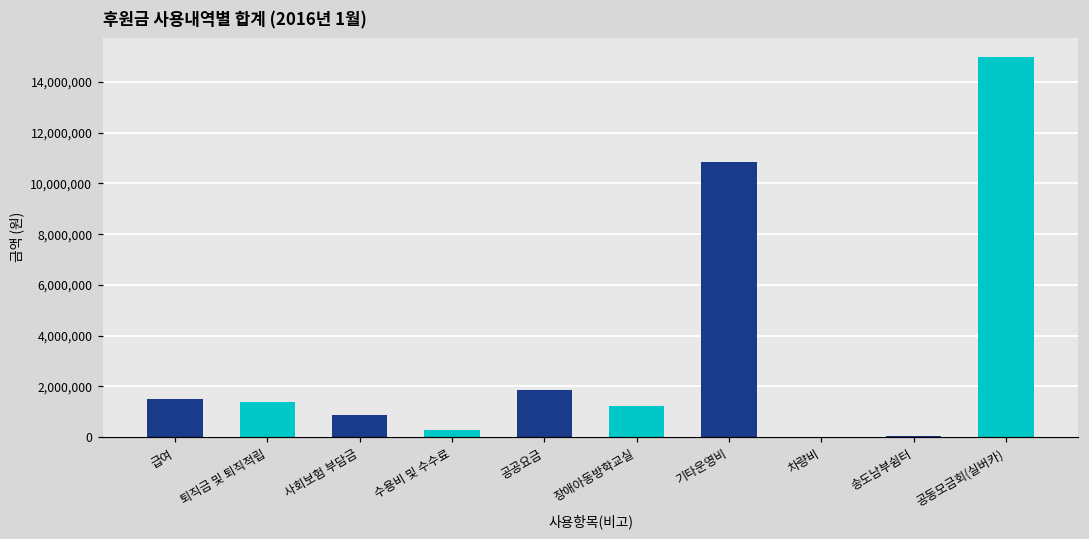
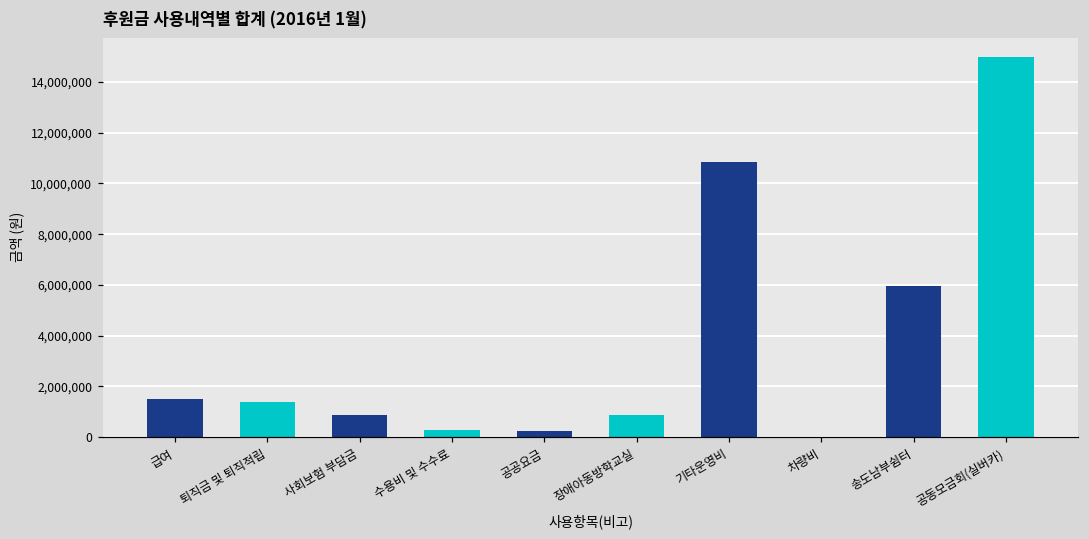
공공요금: 1,900,000 -> 200,000
장애아동방학교실: 1,200,000 -> 900,000
송도남부쉼터: 0 -> 6,000,000
